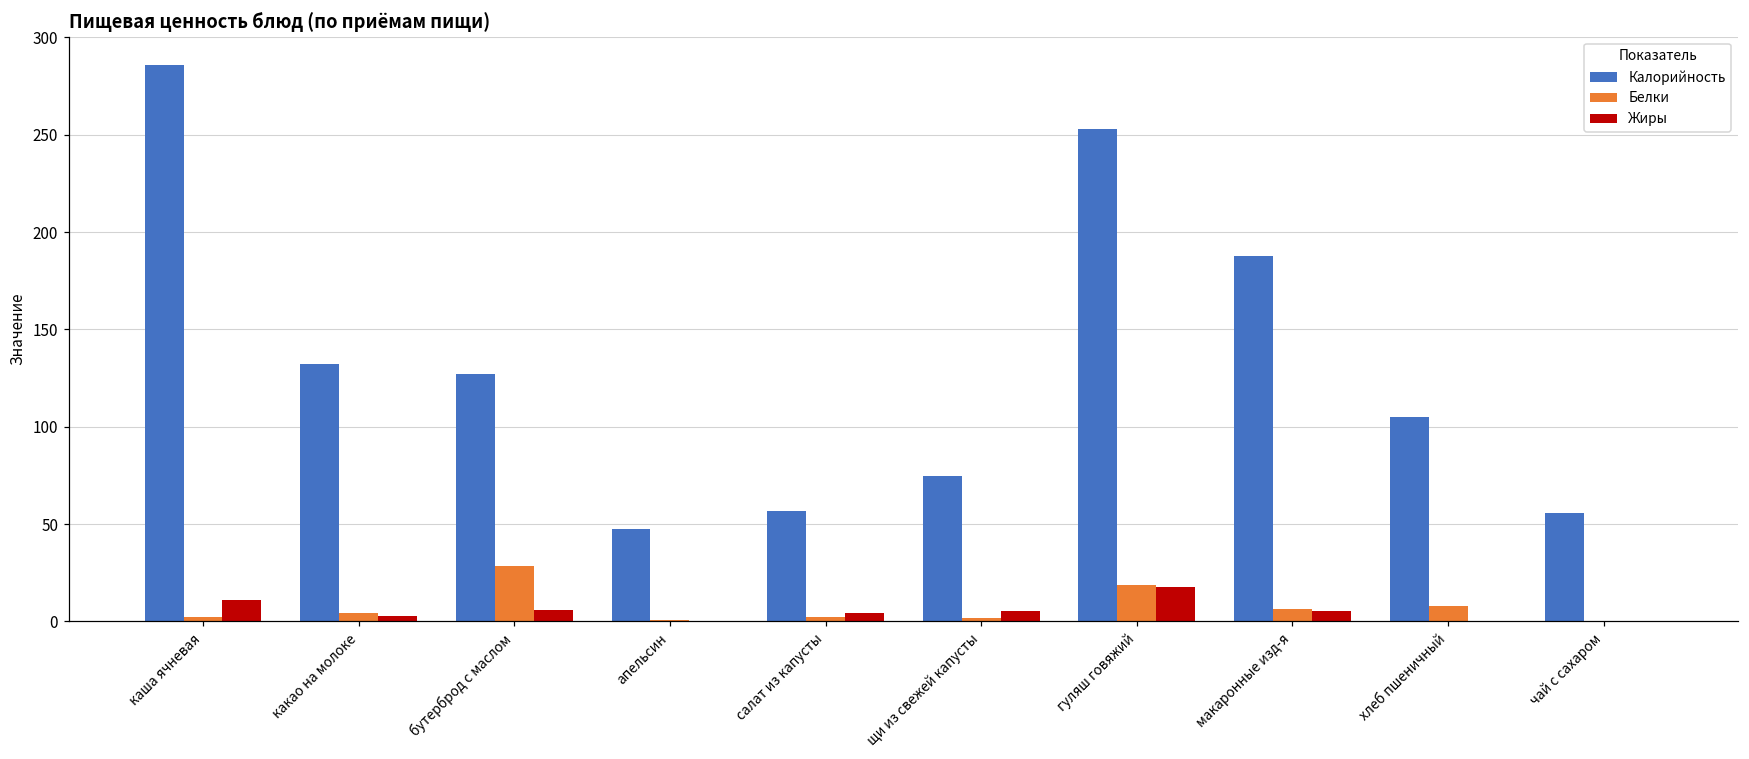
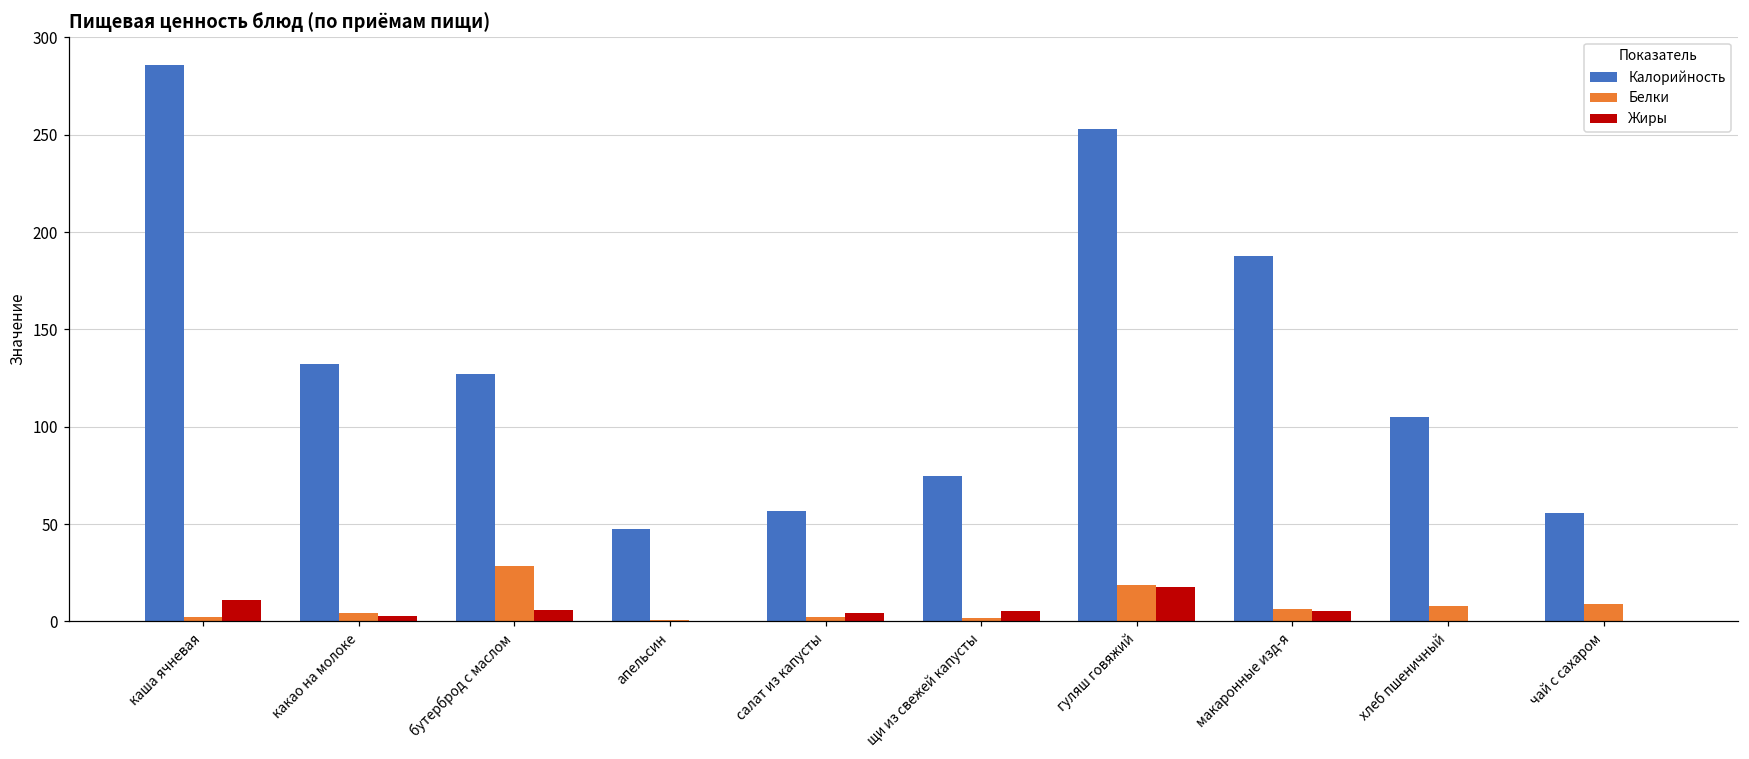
Белки, чай с сахаром: 0 -> 9
